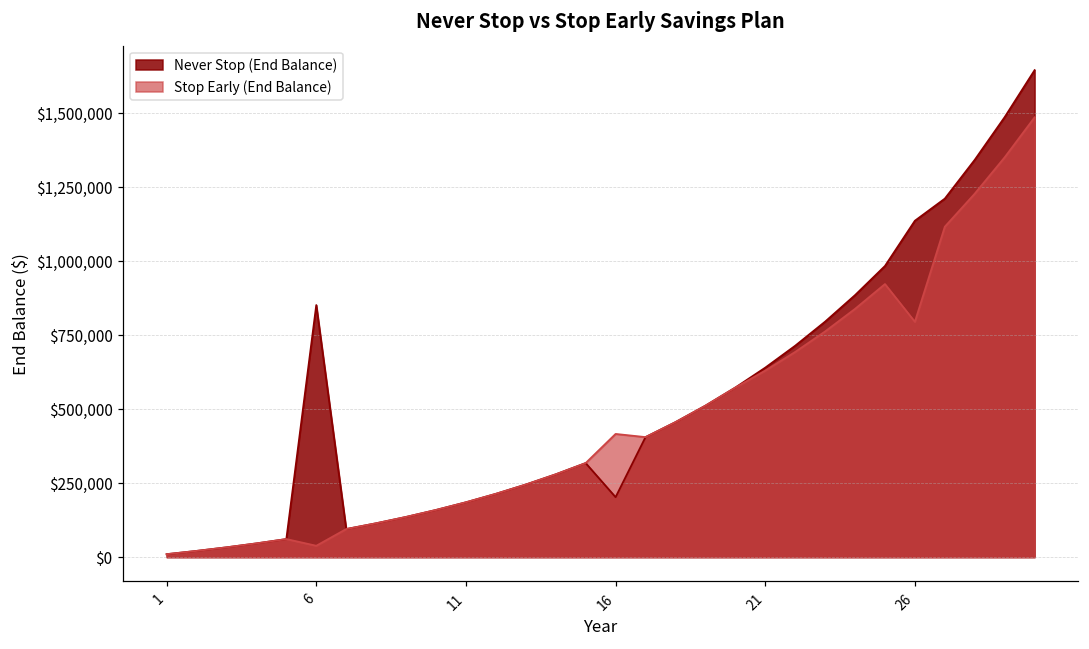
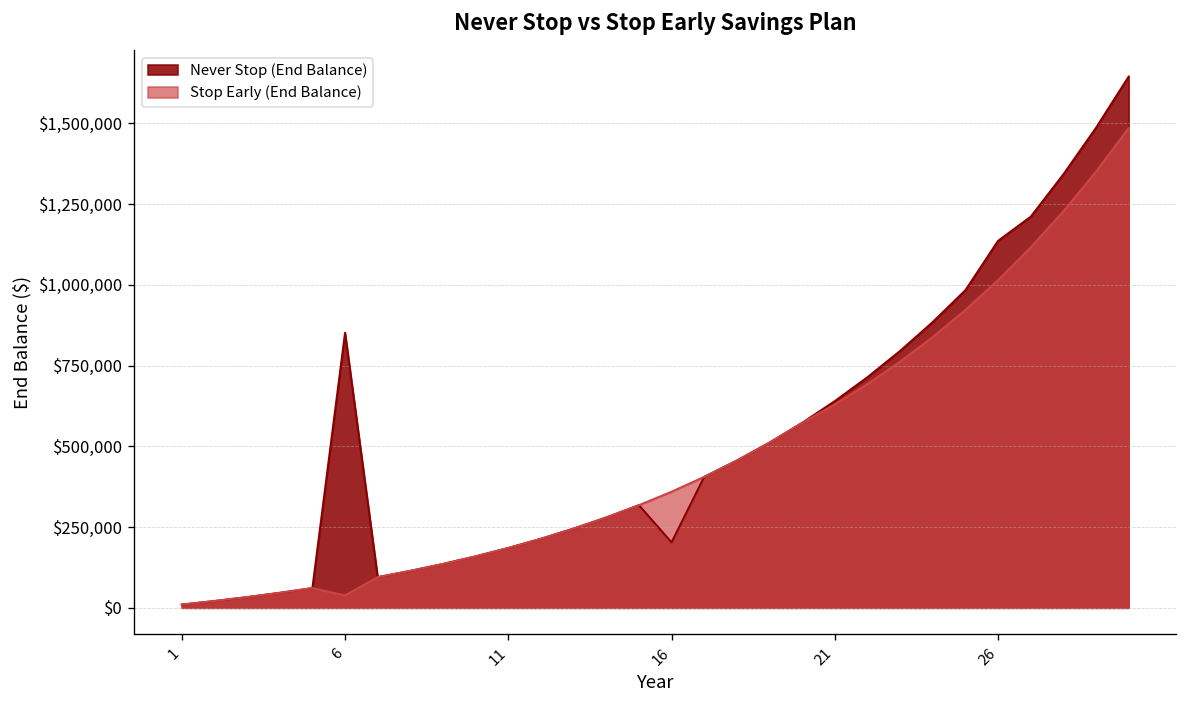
Stop Early (End Balance), 16: $420,000 -> $360,000
Stop Early (End Balance), 26: $800,000 -> $1,010,000
